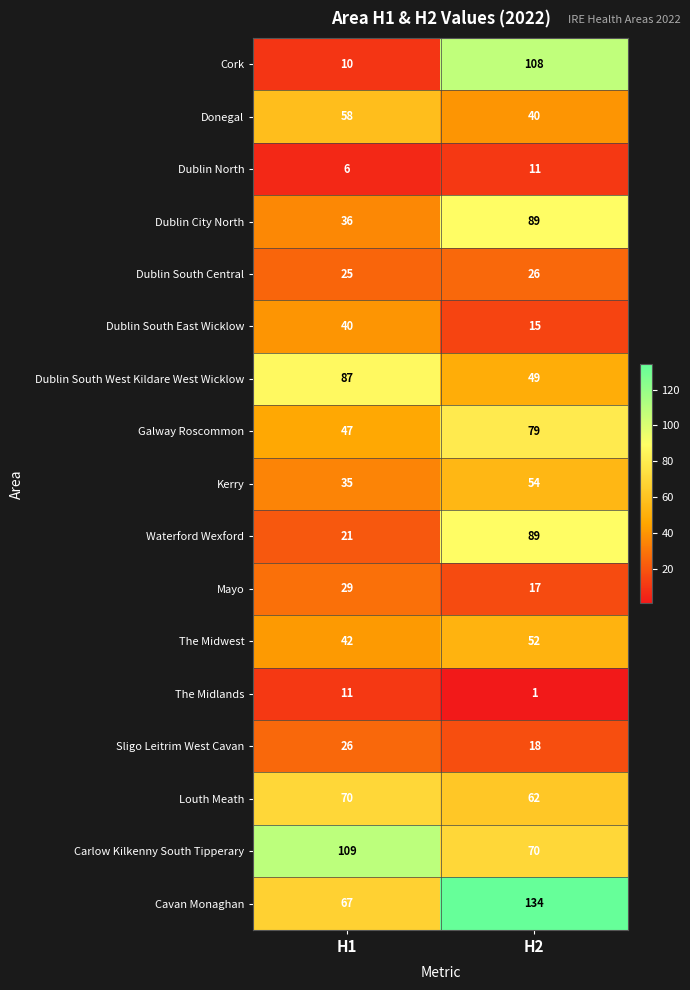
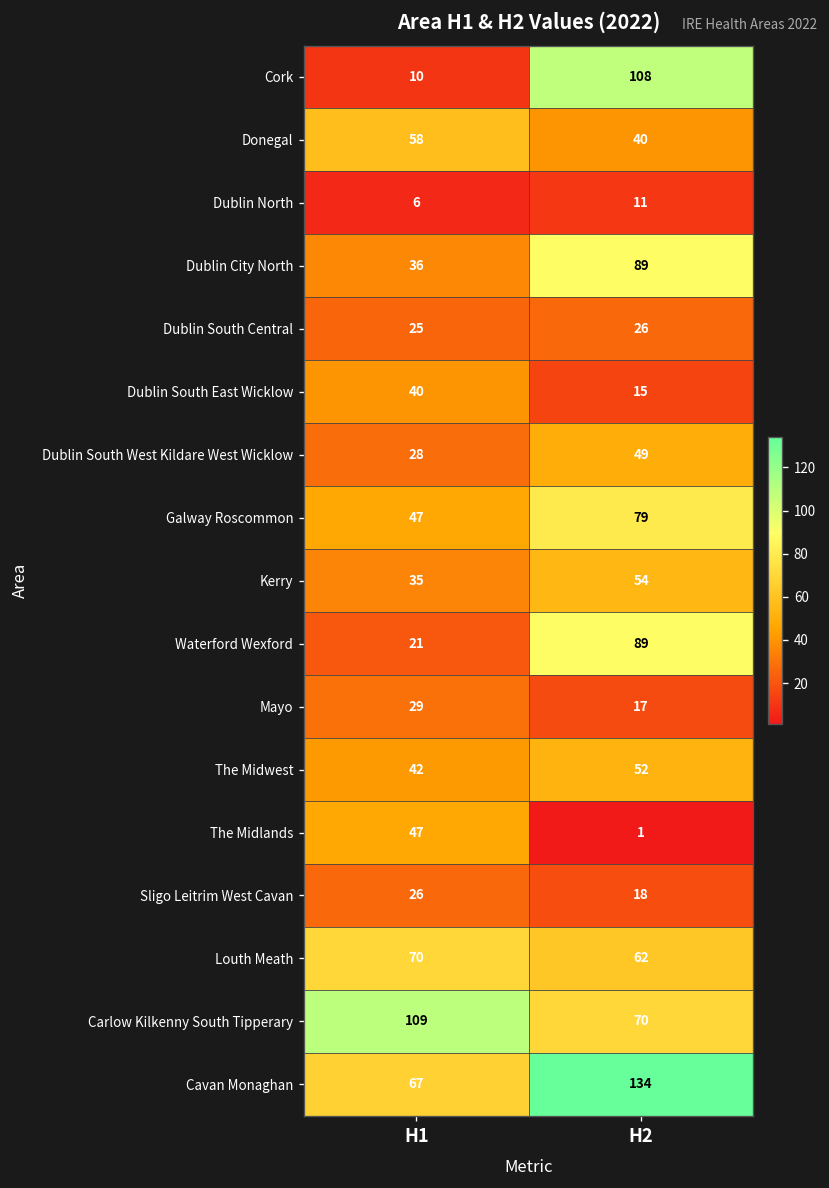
Dublin South West Kildare West Wicklow, H1: 87 -> 28
The Midlands, H1: 11 -> 47
